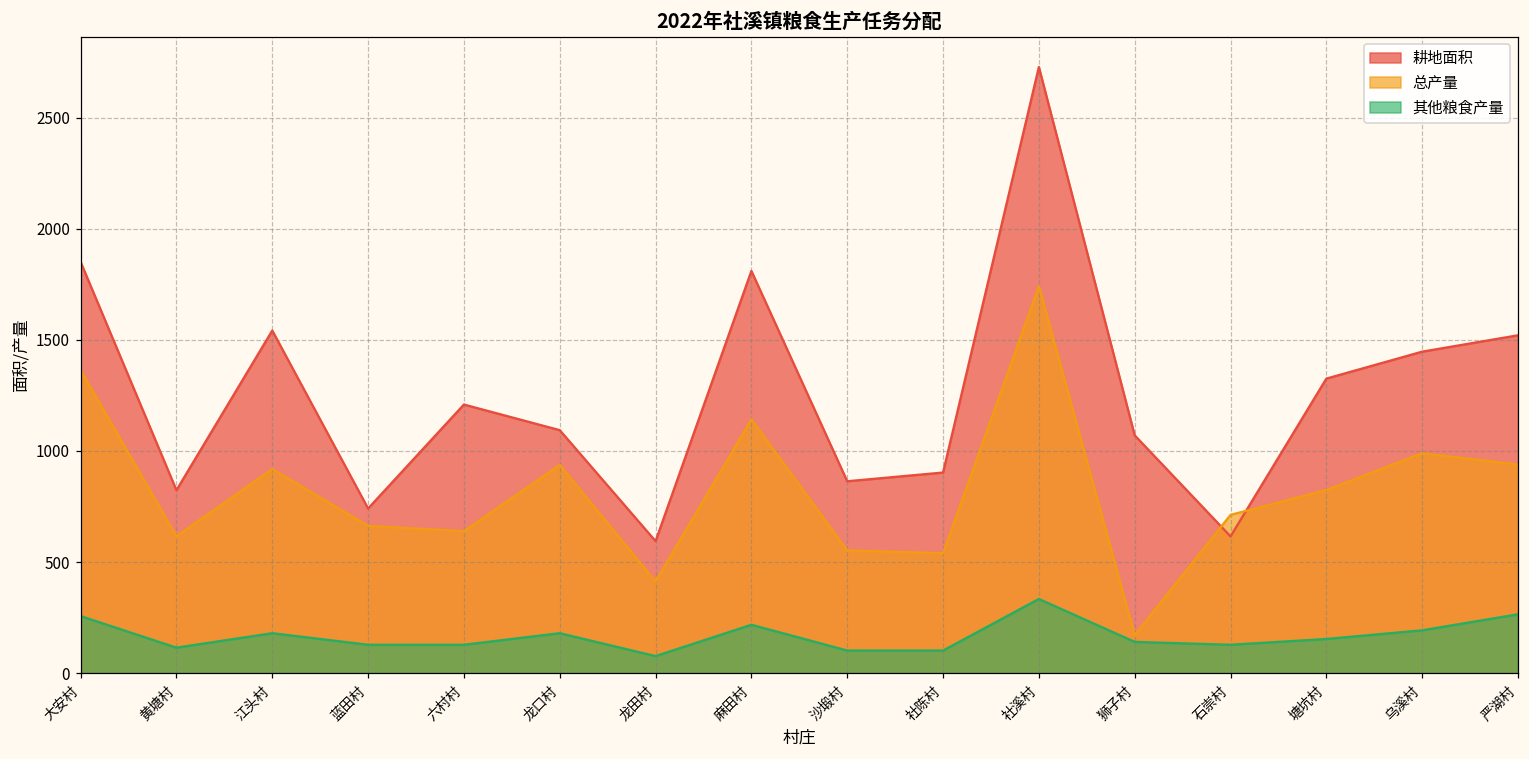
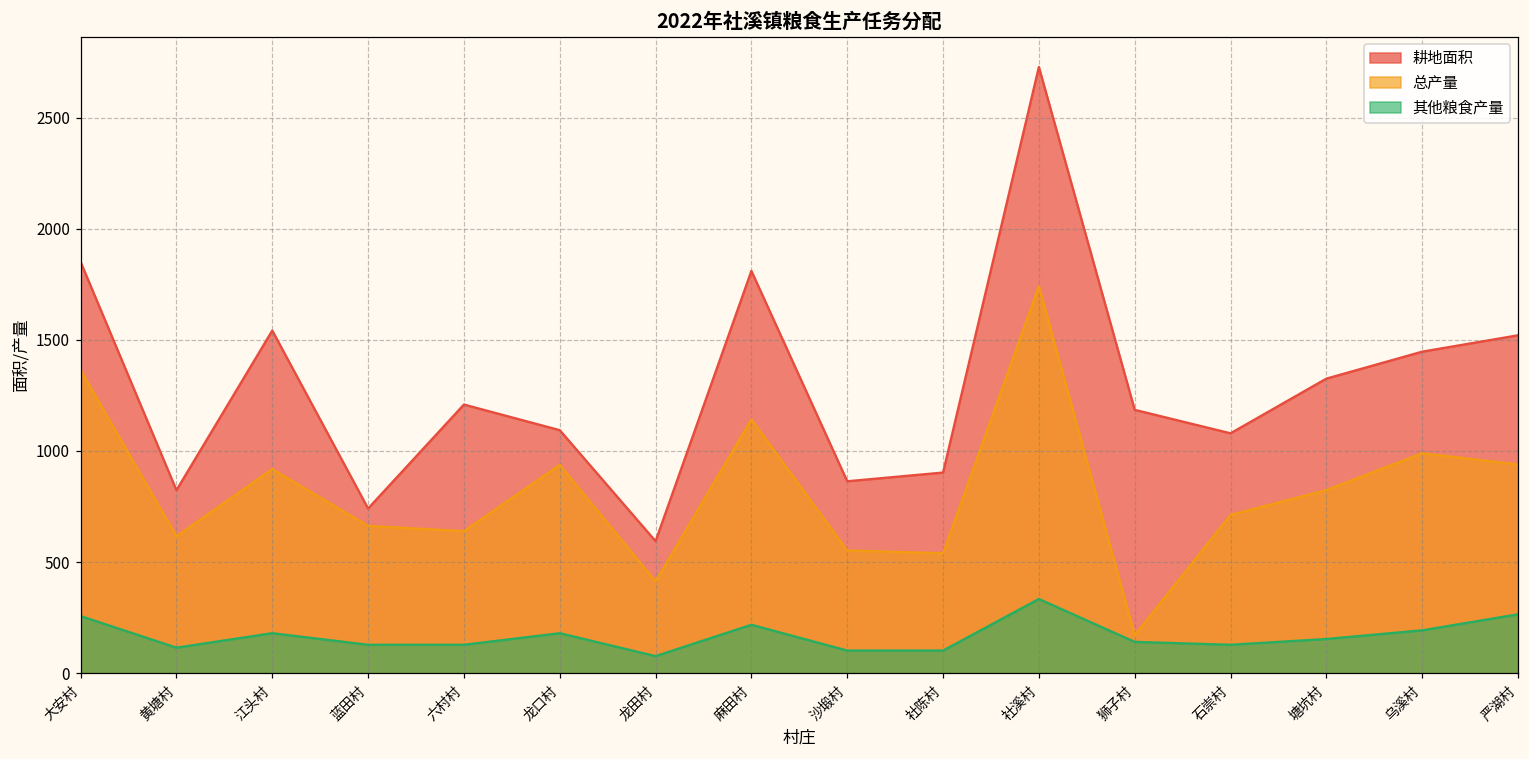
耕地面积, 狮子村: 1070 -> 1180
耕地面积, 石崇村: 620 -> 1080
